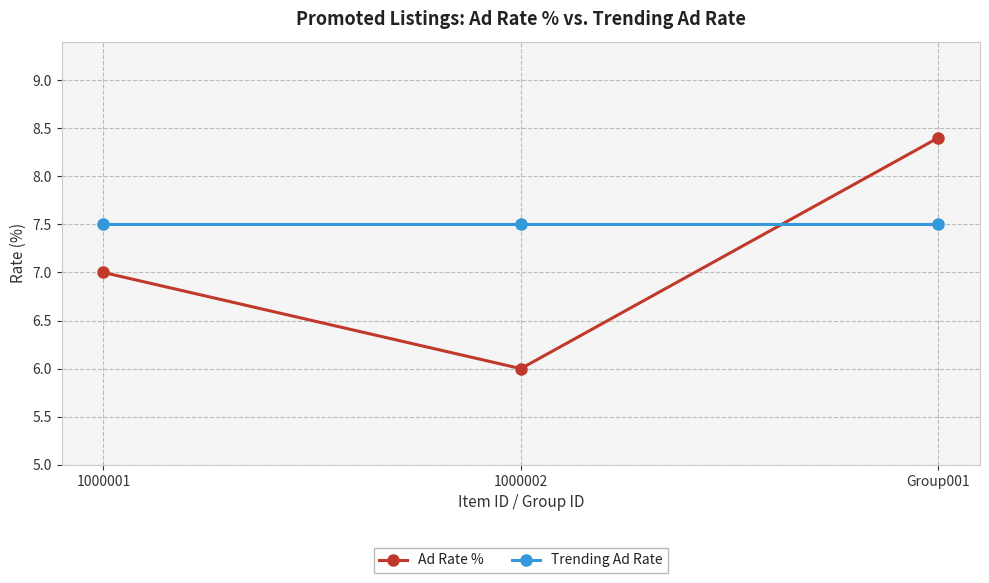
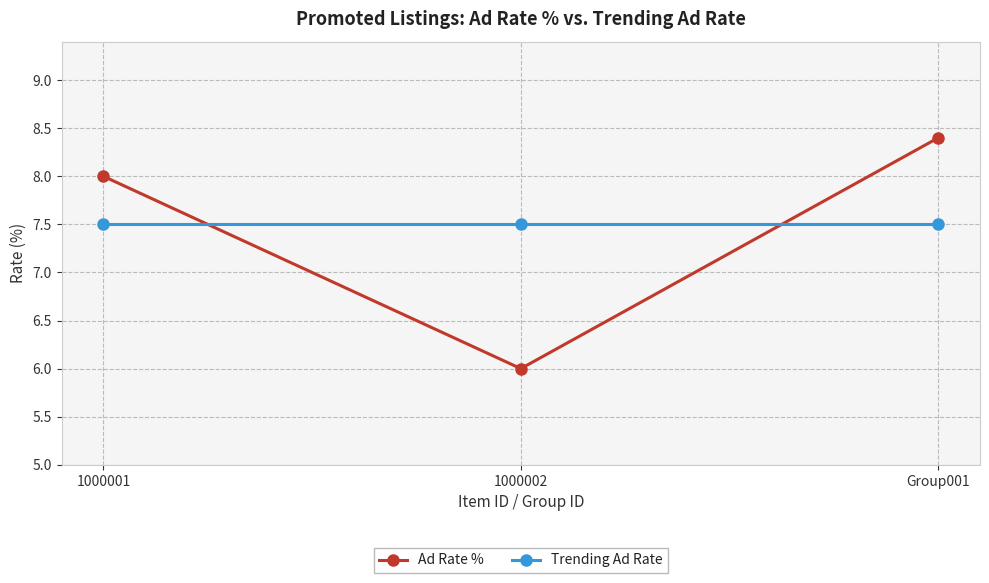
Ad Rate %, 1000001: 7 -> 8
